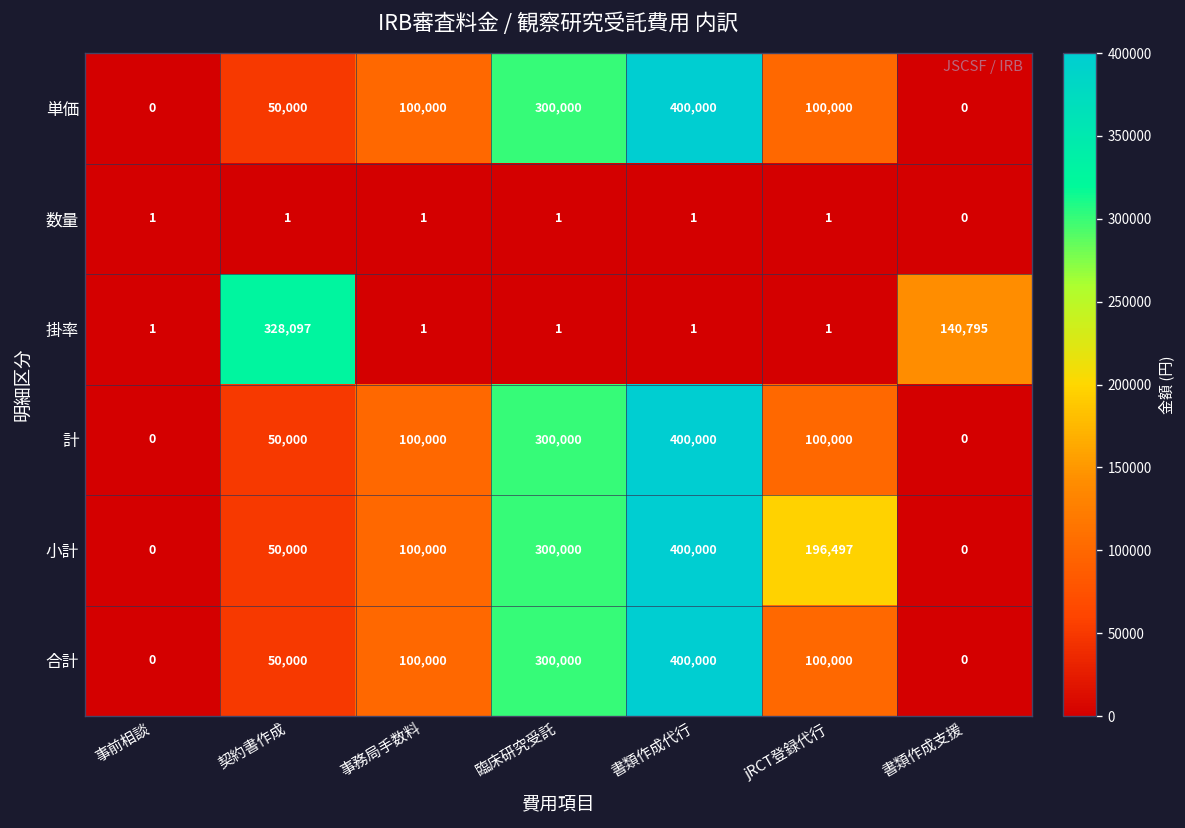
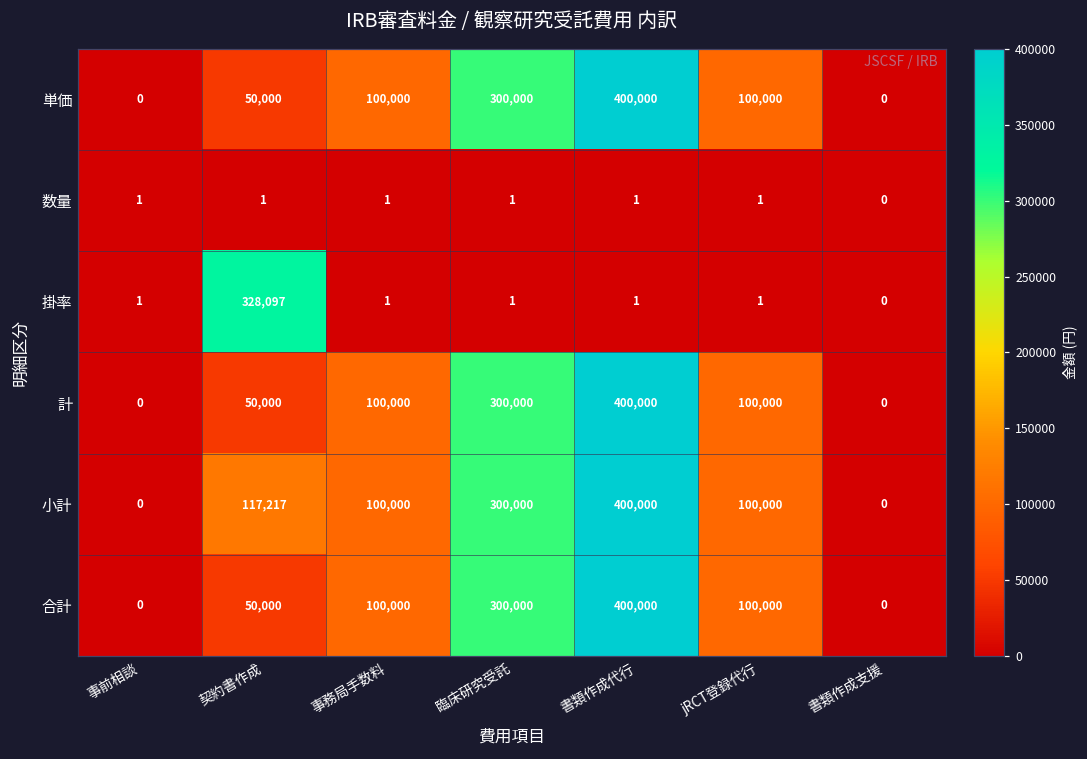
掛率, 書類作成支援: 140,795 -> 0
小計, 契約書作成: 50,000 -> 117,217
小計, jRCT登録代行: 196,497 -> 100,000
